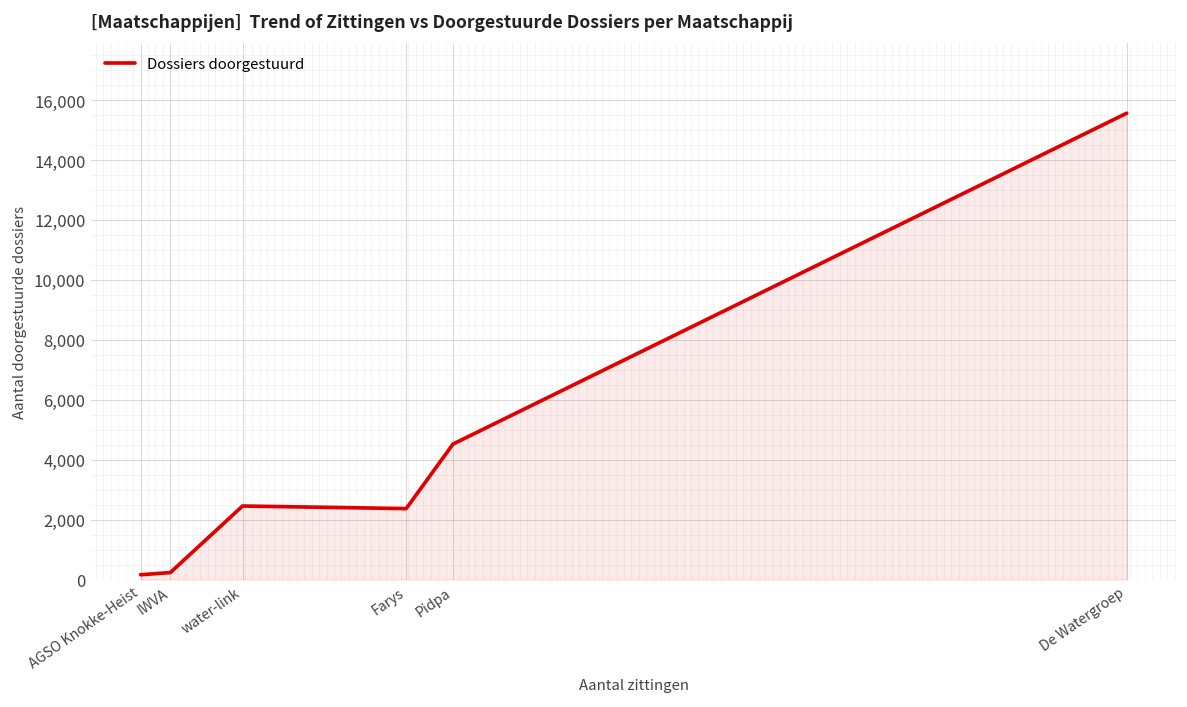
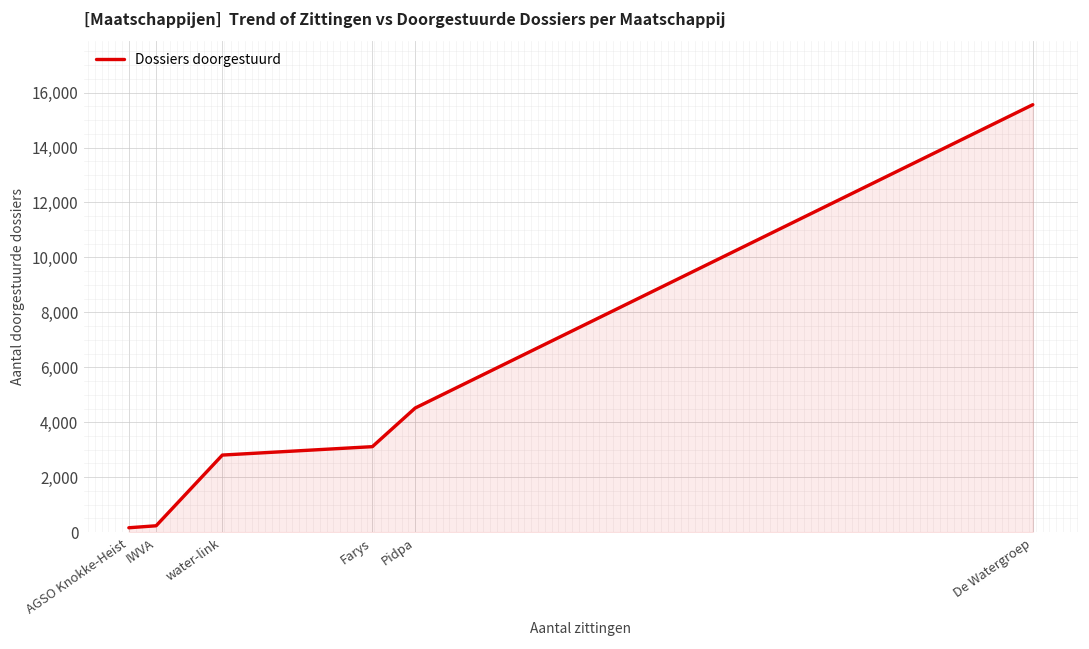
water-link: 2,500 -> 2,800
Farys: 2,400 -> 3,100
